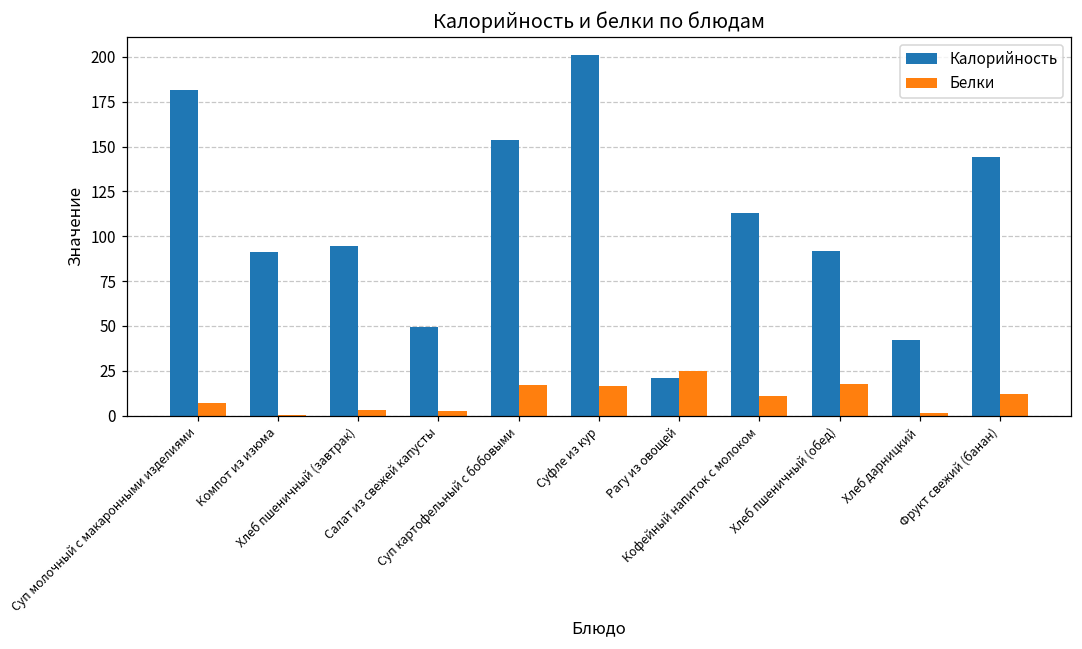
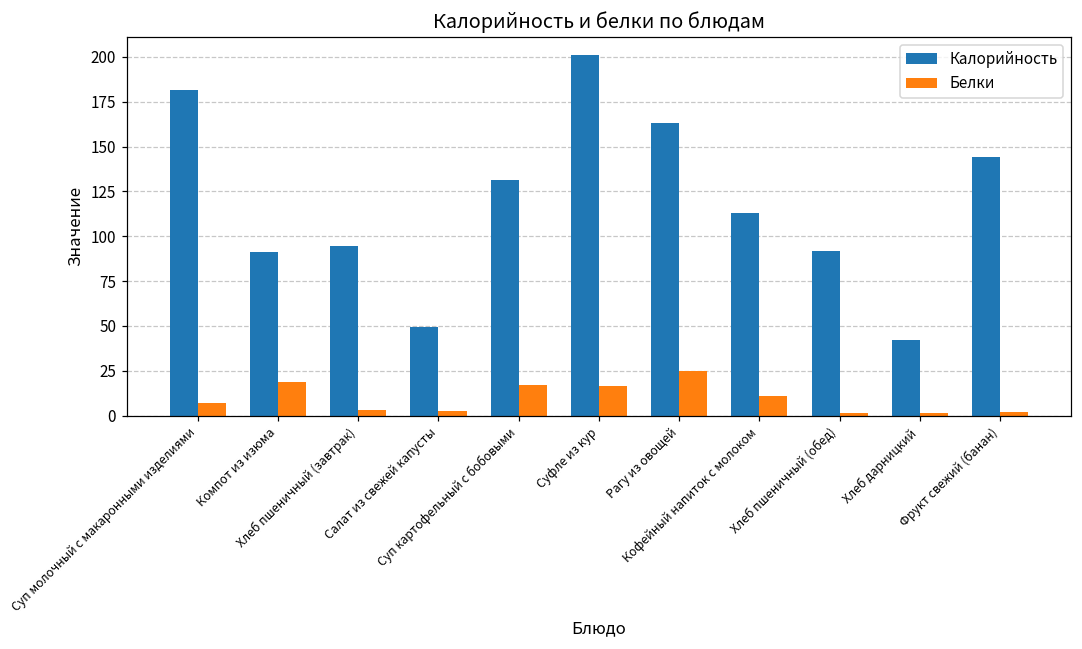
Белки, Компот из изюма: 0 -> 19
Калорийность, Суп картофельный с бобовыми: 154 -> 132
Калорийность, Рагу из овощей: 21 -> 163
Белки, Хлеб пшеничный (обед): 18 -> 2
Белки, Фрукт свежий (банан): 12 -> 2
